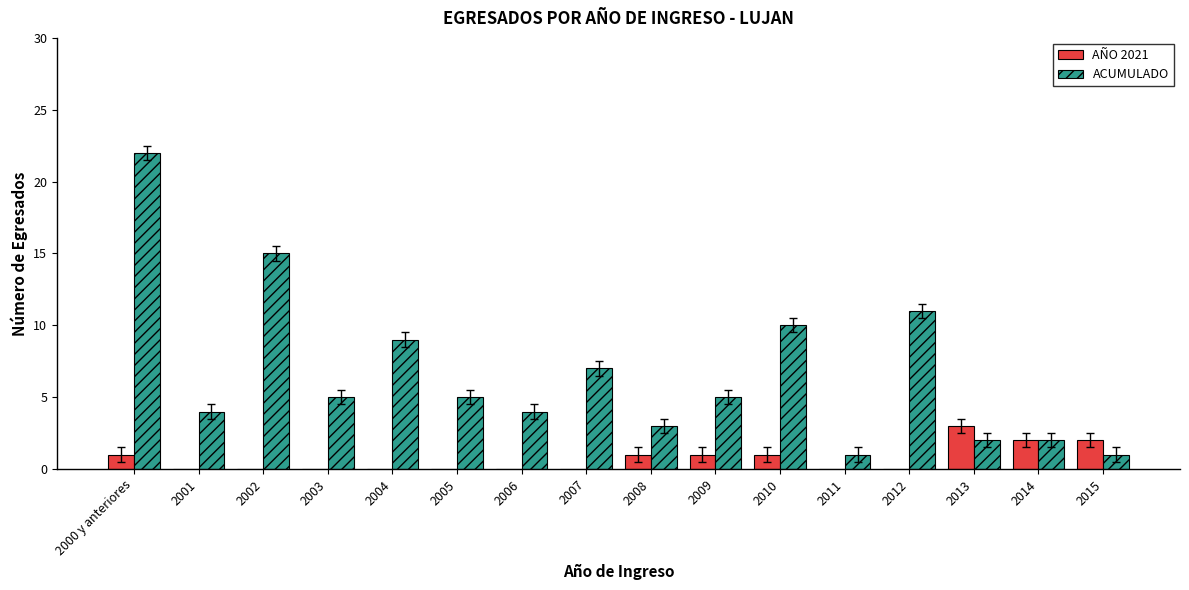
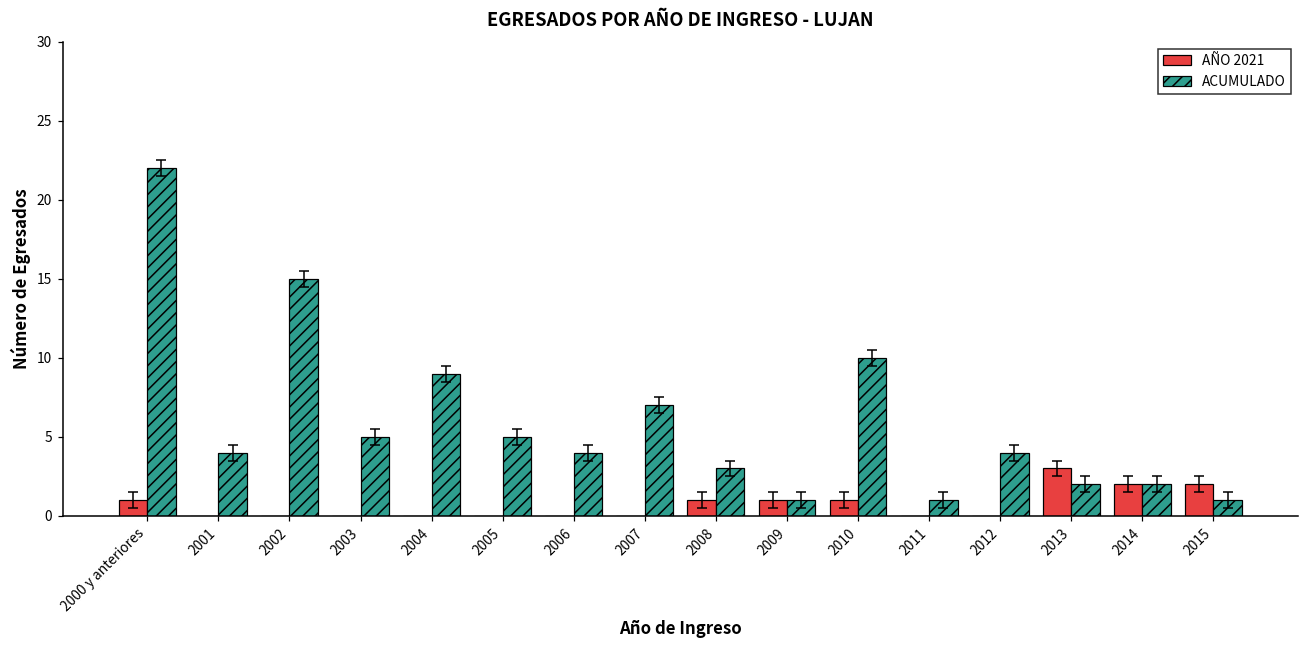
ACUMULADO, 2009: 5 -> 1
ACUMULADO, 2012: 11 -> 4
